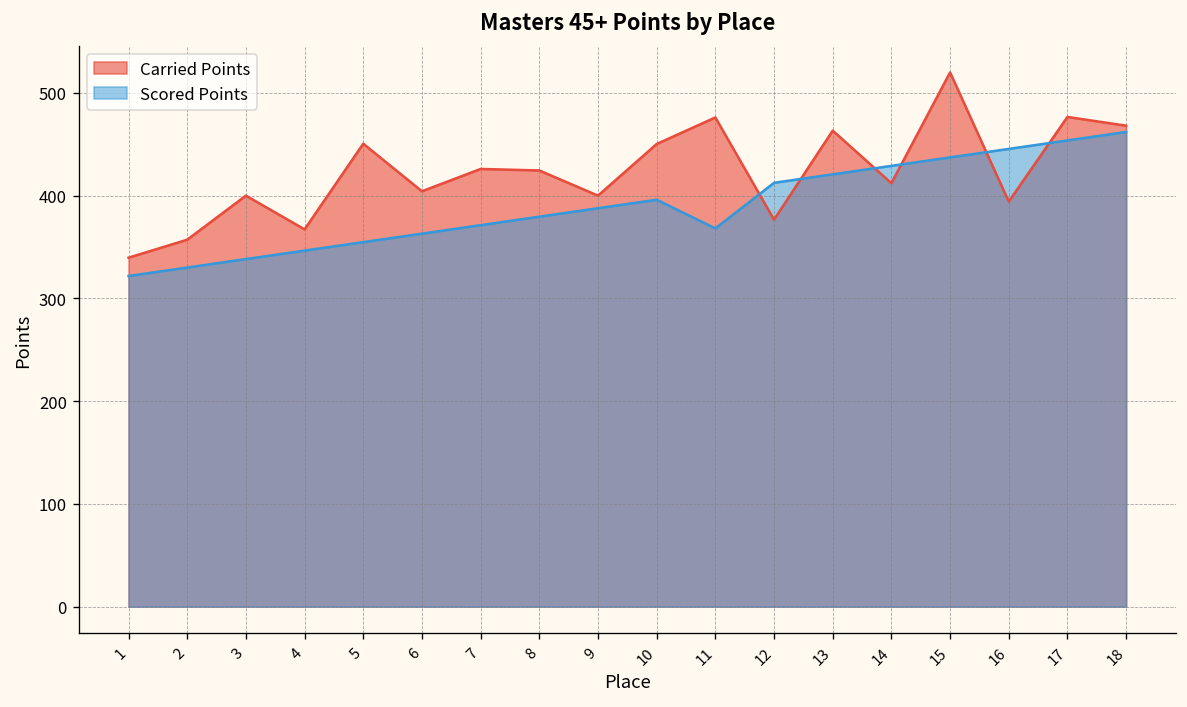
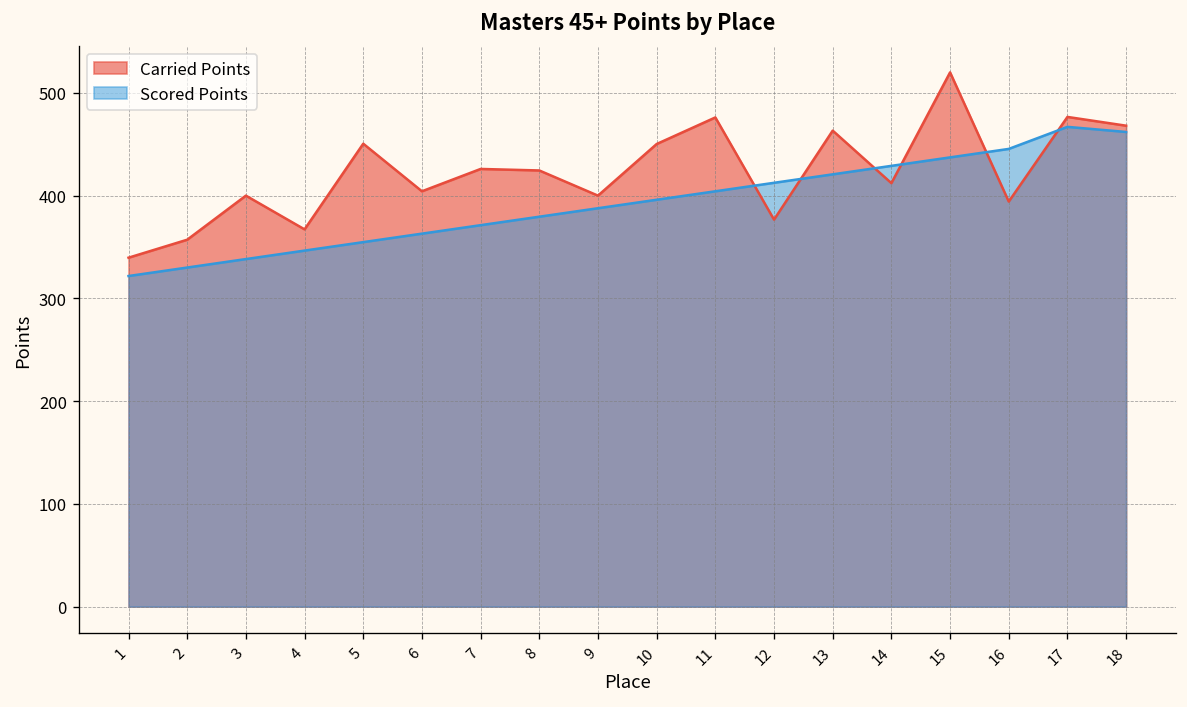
Scored Points, 11: 370 -> 400
Scored Points, 17: 450 -> 470
